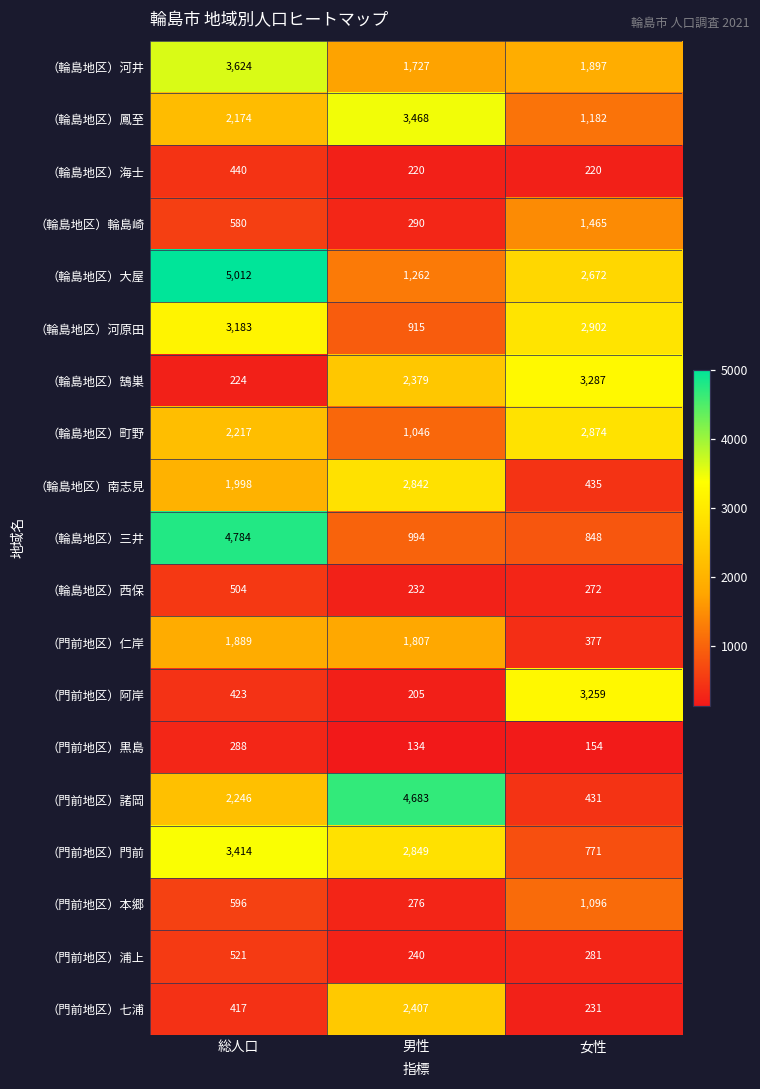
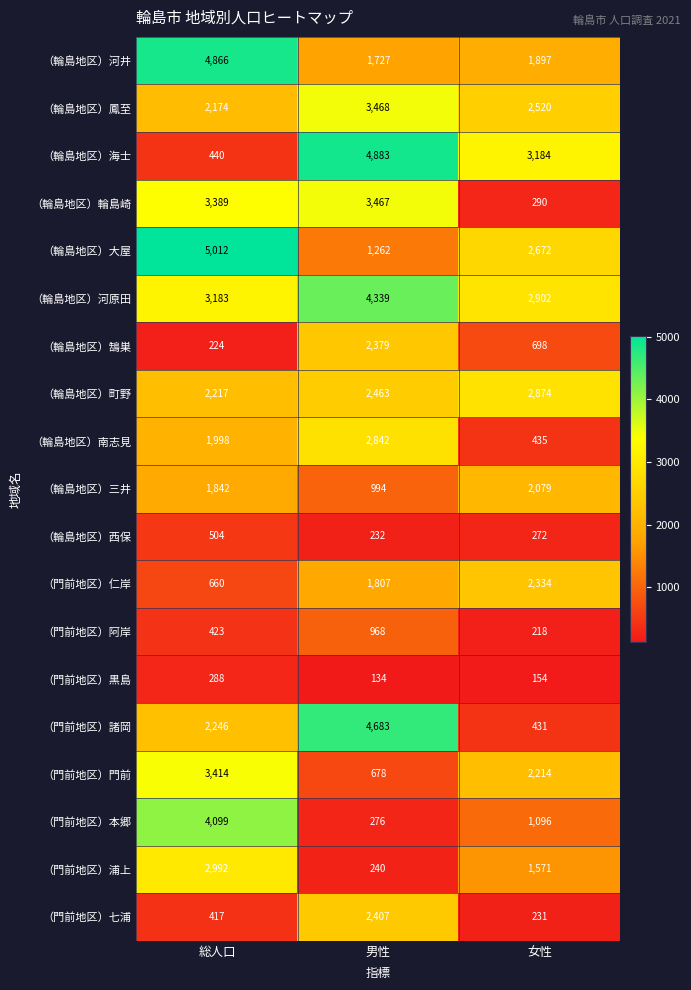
（輪島地区）河井, 総人口: 3,624 -> 4,866
（輪島地区）鳳至, 女性: 1,182 -> 2,520
（輪島地区）海士, 男性: 220 -> 4,883
（輪島地区）海士, 女性: 220 -> 3,184
（輪島地区）輪島崎, 総人口: 580 -> 3,389
（輪島地区）輪島崎, 男性: 290 -> 3,467
（輪島地区）輪島崎, 女性: 1,465 -> 290
（輪島地区）河原田, 男性: 915 -> 4,339
（輪島地区）鵠巣, 女性: 3,287 -> 698
（輪島地区）町野, 男性: 1,046 -> 2,463
（輪島地区）三井, 総人口: 4,784 -> 1,842
（輪島地区）三井, 女性: 848 -> 2,079
（門前地区）仁岸, 総人口: 1,889 -> 660
（門前地区）仁岸, 女性: 377 -> 2,334
（門前地区）阿岸, 男性: 205 -> 968
（門前地区）阿岸, 女性: 3,259 -> 218
（門前地区）門前, 男性: 2,849 -> 678
（門前地区）門前, 女性: 771 -> 2,214
（門前地区）本郷, 総人口: 596 -> 4,099
（門前地区）浦上, 総人口: 521 -> 2,992
（門前地区）浦上, 女性: 281 -> 1,571
